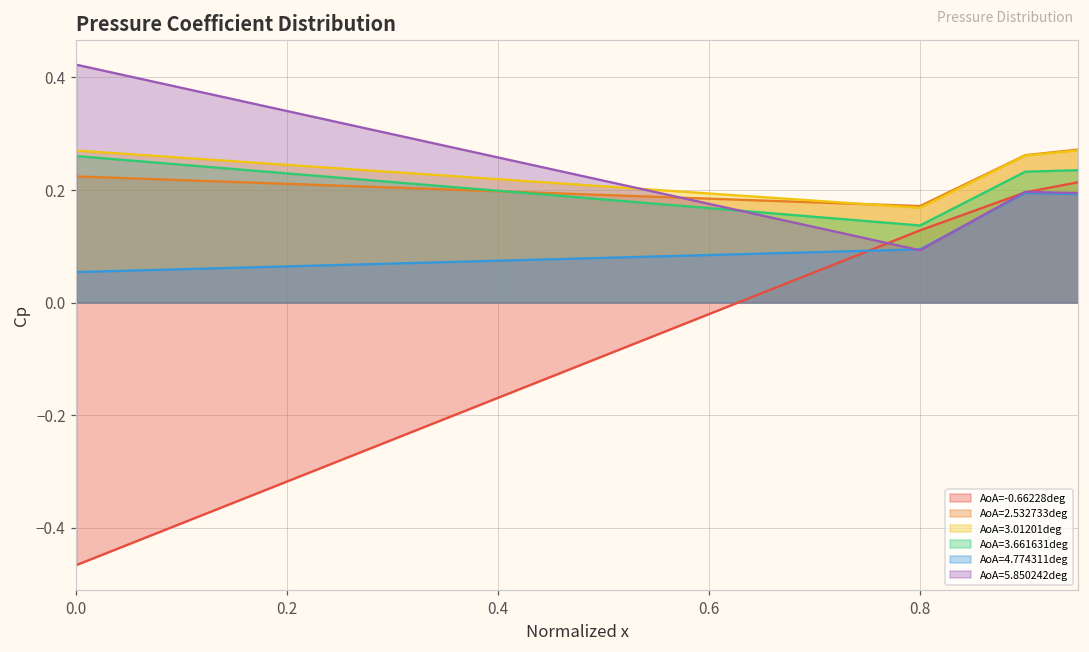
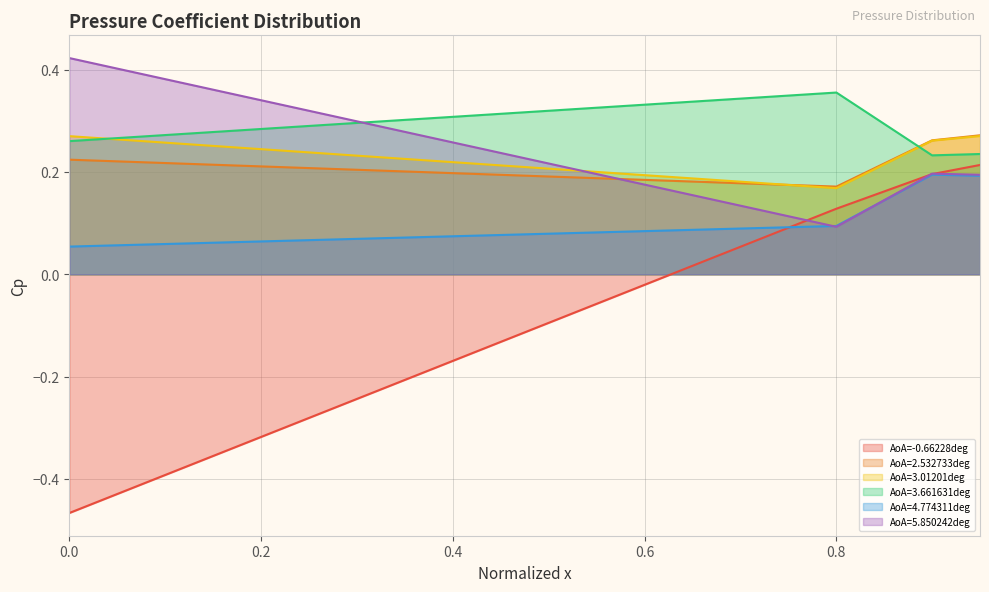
AoA=3.661631deg, 0.8: 0.14 -> 0.36
